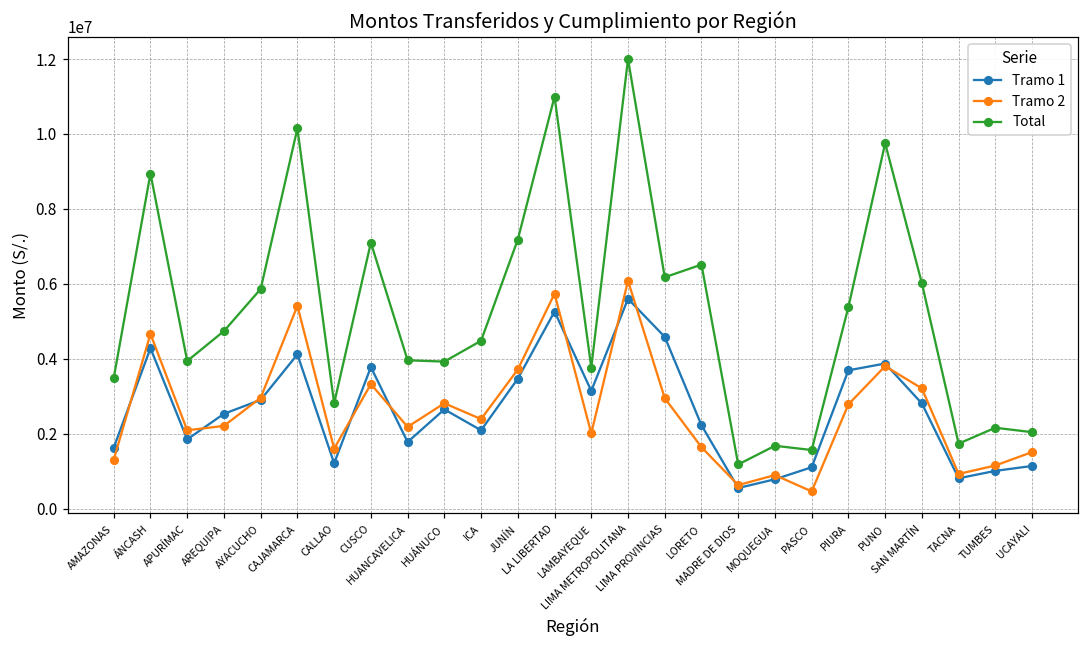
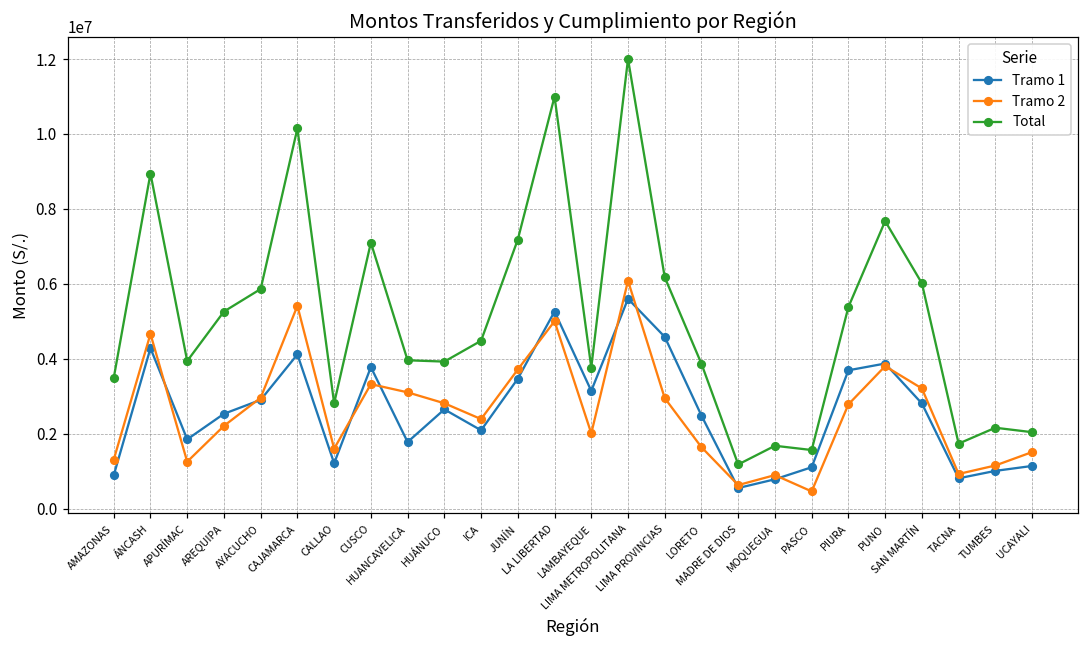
Tramo 1, AMAZONAS: 1600000 -> 900000
Tramo 2, APURÍMAC: 2100000 -> 1300000
Total, AREQUIPA: 4700000 -> 5300000
Tramo 2, HUANCAVELICA: 2200000 -> 3100000
Tramo 2, LA LIBERTAD: 5700000 -> 5000000
Tramo 1, LORETO: 2200000 -> 2500000
Total, LORETO: 6500000 -> 3900000
Total, PUNO: 9700000 -> 7700000
